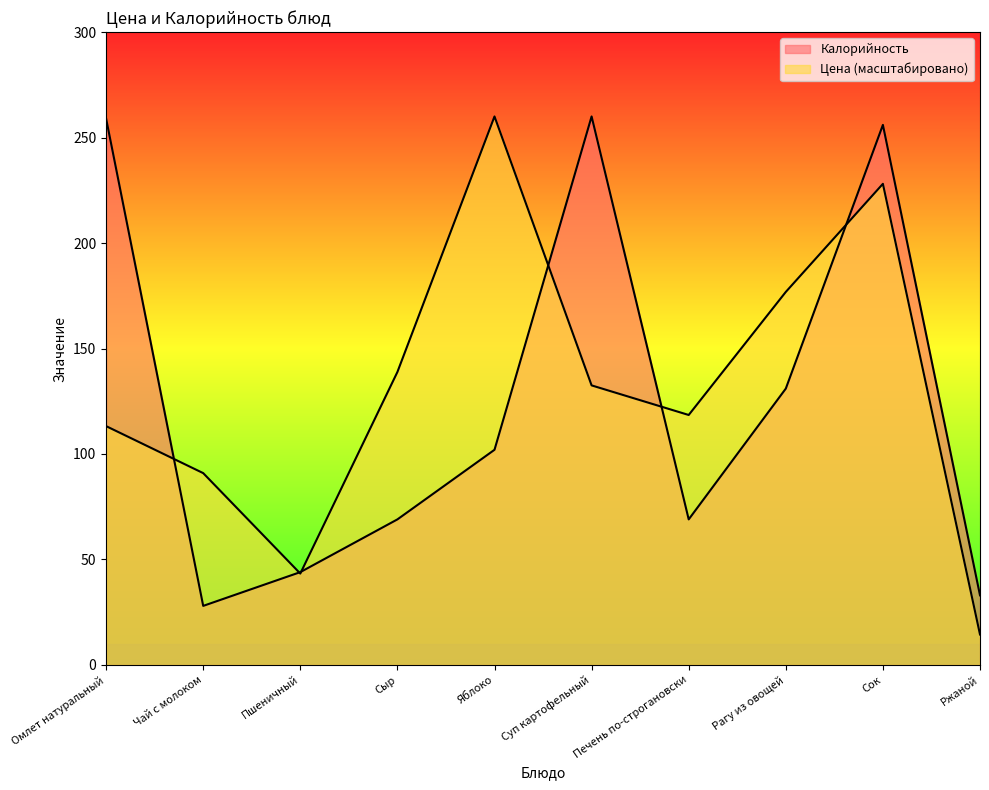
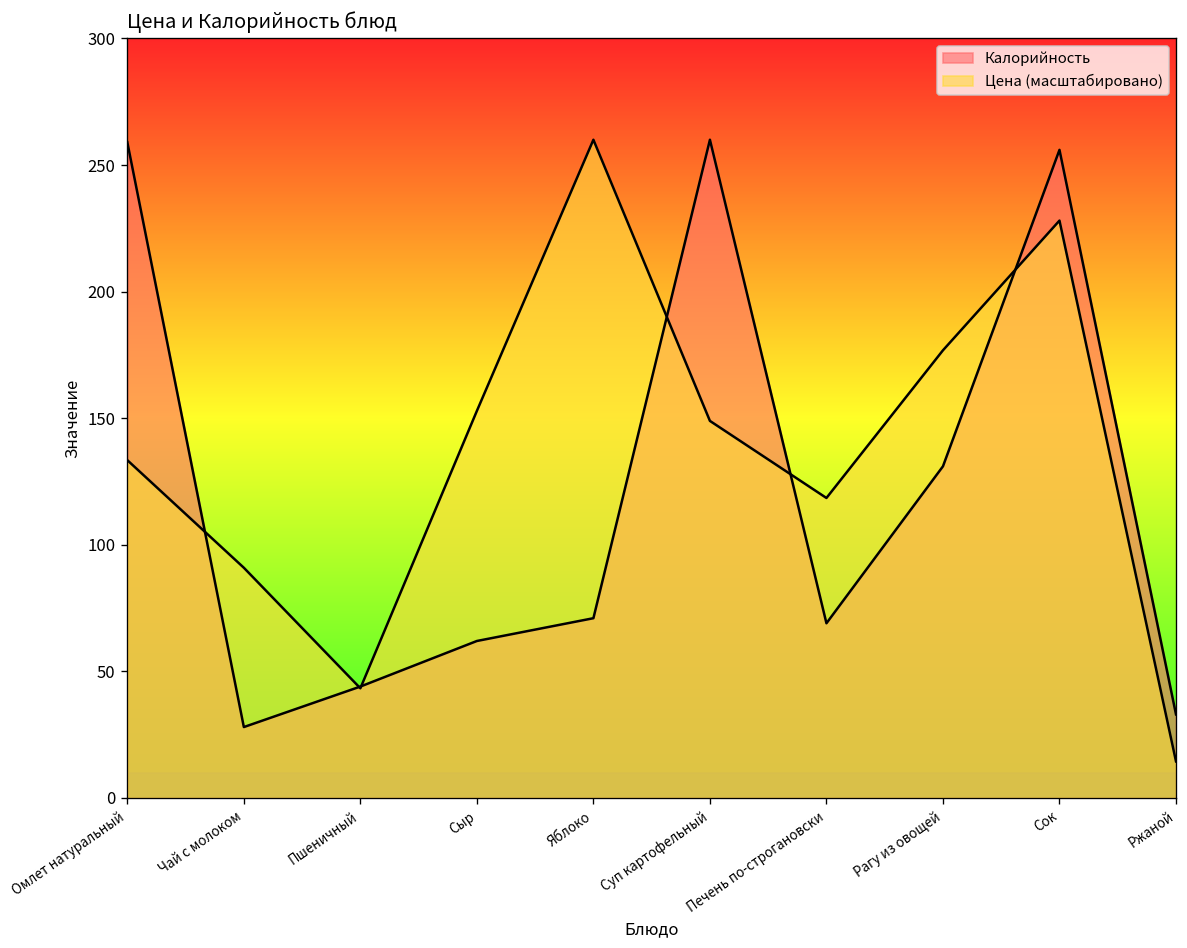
Цена (масштабировано), Омлет натуральный: 113 -> 133
Калорийность, Сыр: 69 -> 62
Цена (масштабировано), Сыр: 139 -> 153
Калорийность, Яблоко: 102 -> 71
Цена (масштабировано), Суп картофельный: 133 -> 149
